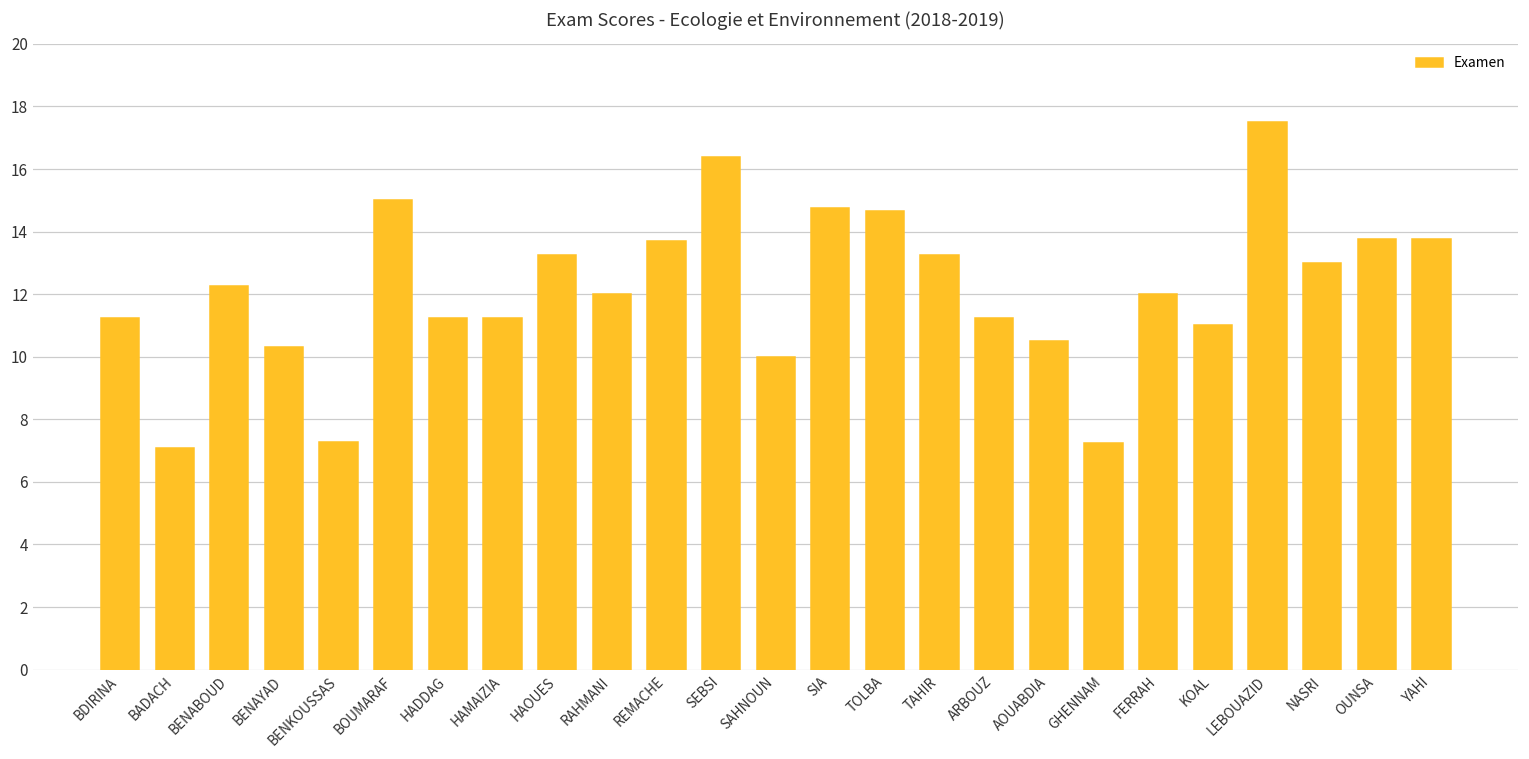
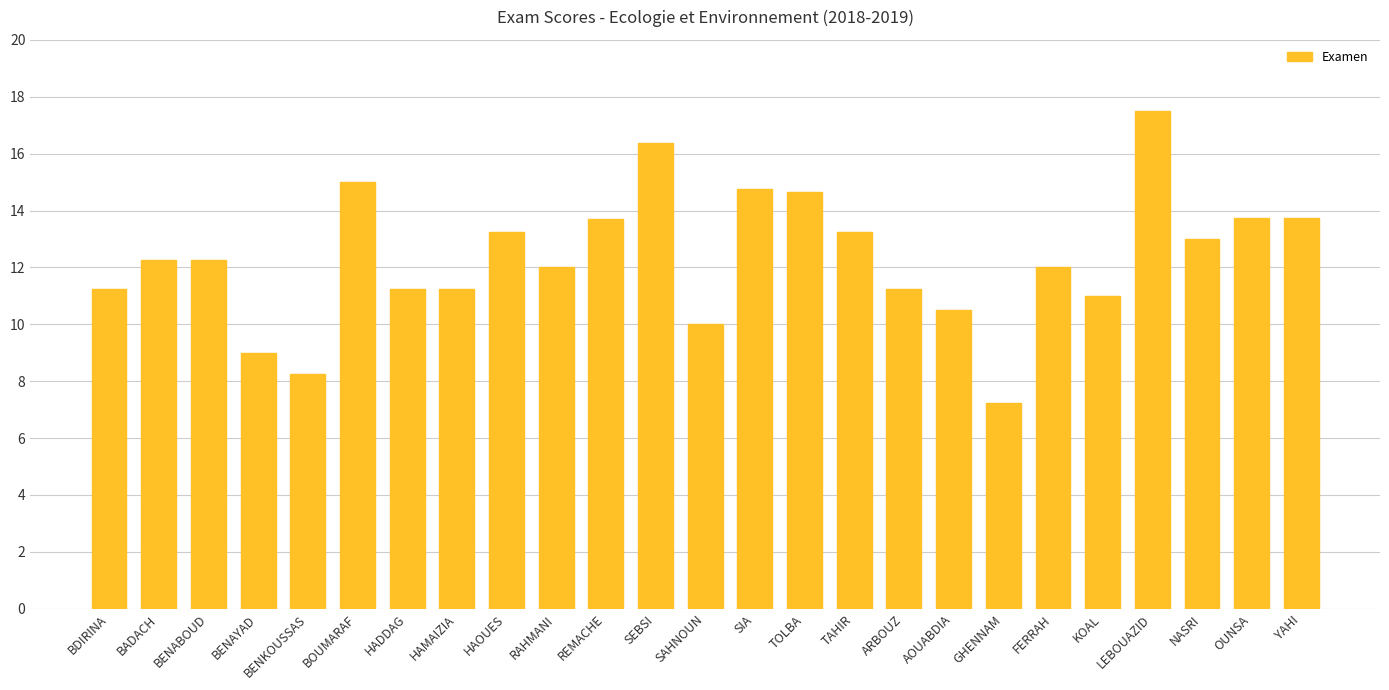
BADACH: 7.1 -> 12.3
BENAYAD: 10.3 -> 9.0
BENKOUSSAS: 7.3 -> 8.3
